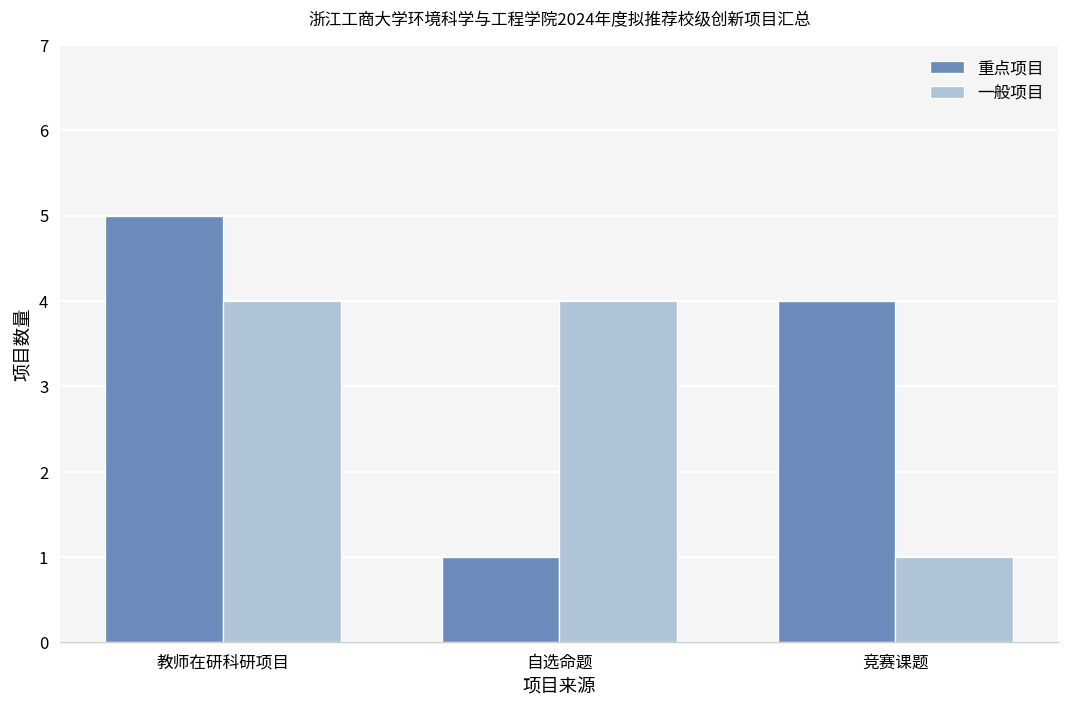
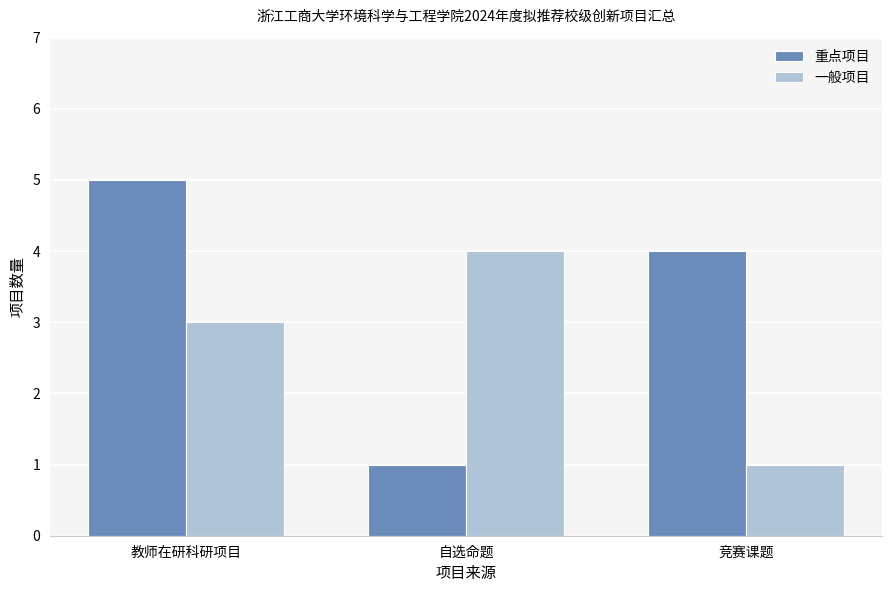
一般项目, 教师在研科研项目: 4 -> 3
